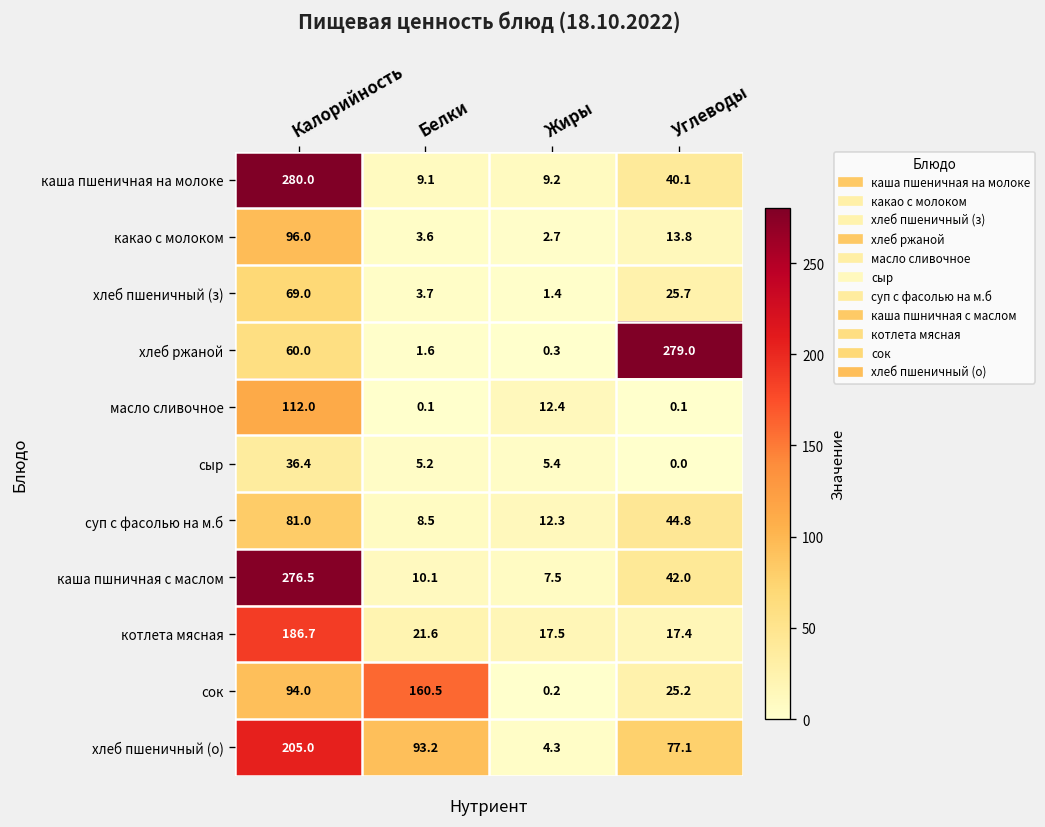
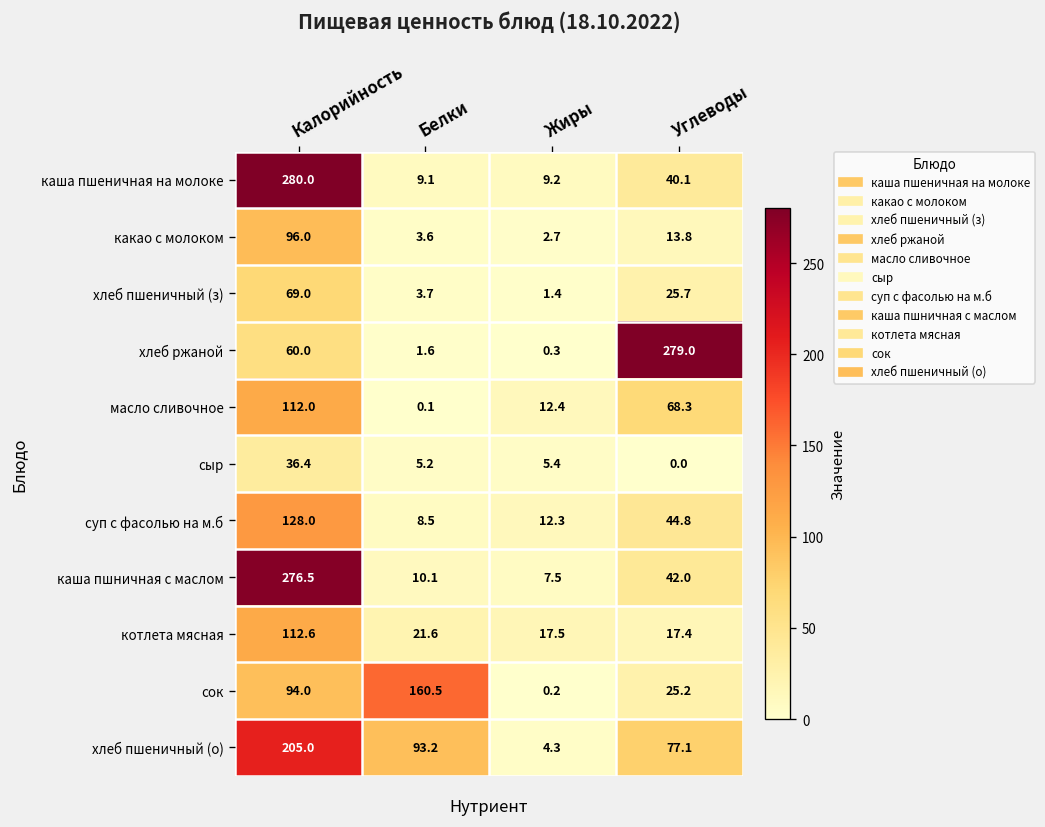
масло сливочное, Углеводы: 0.1 -> 68.3
суп с фасолью на м.б, Калорийность: 81.0 -> 128.0
котлета мясная, Калорийность: 186.7 -> 112.6
